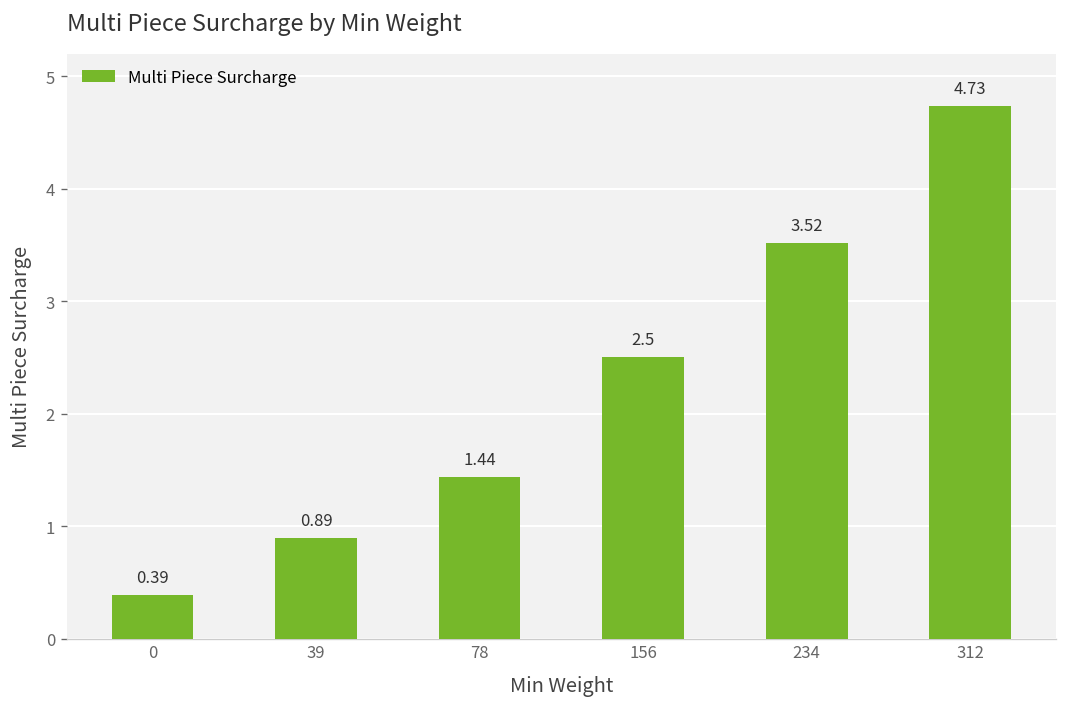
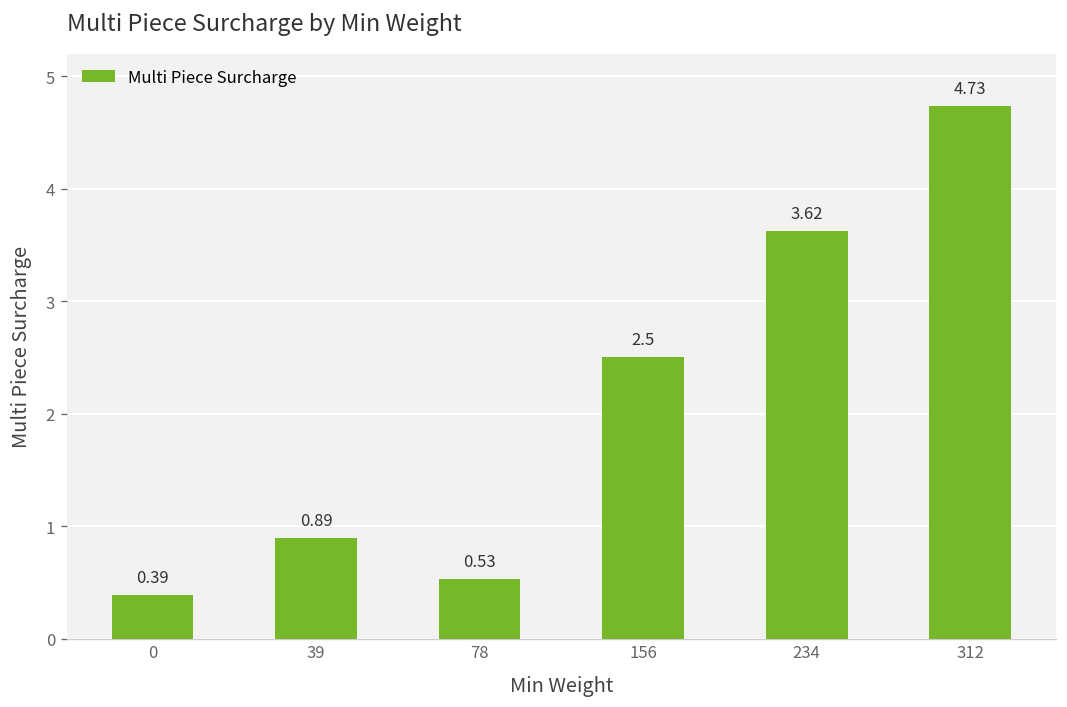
78: 1.44 -> 0.53
234: 3.52 -> 3.62
